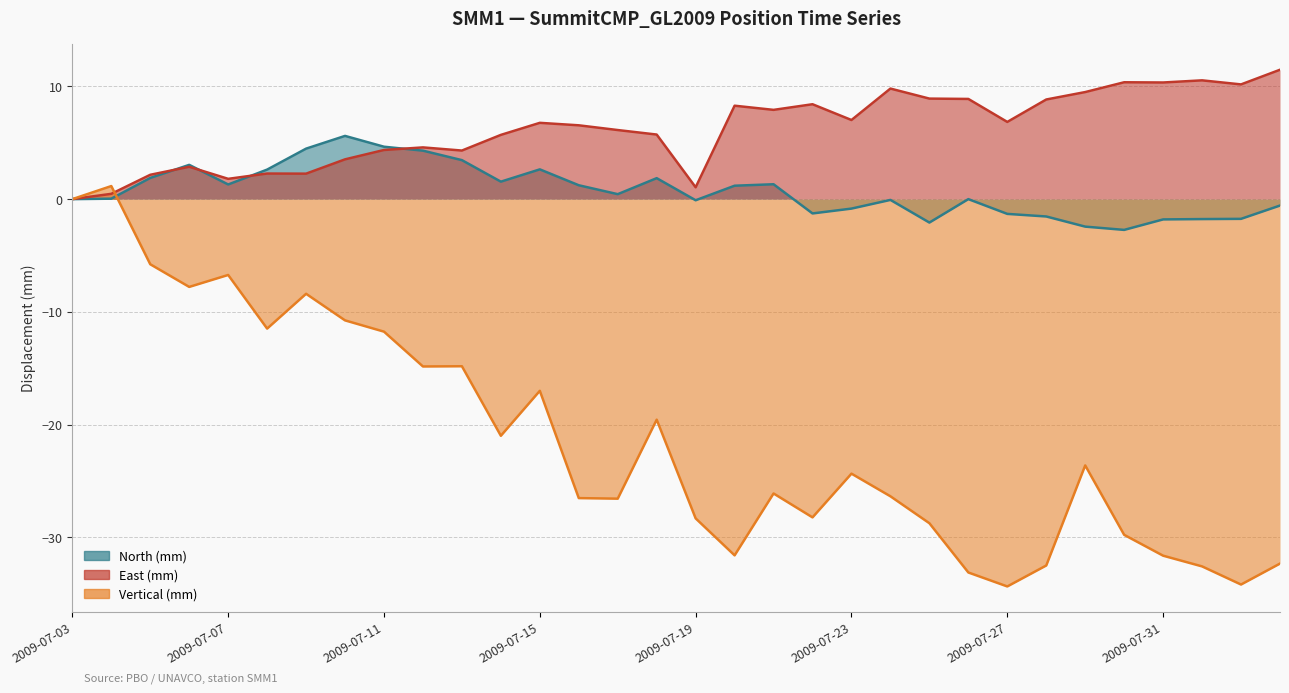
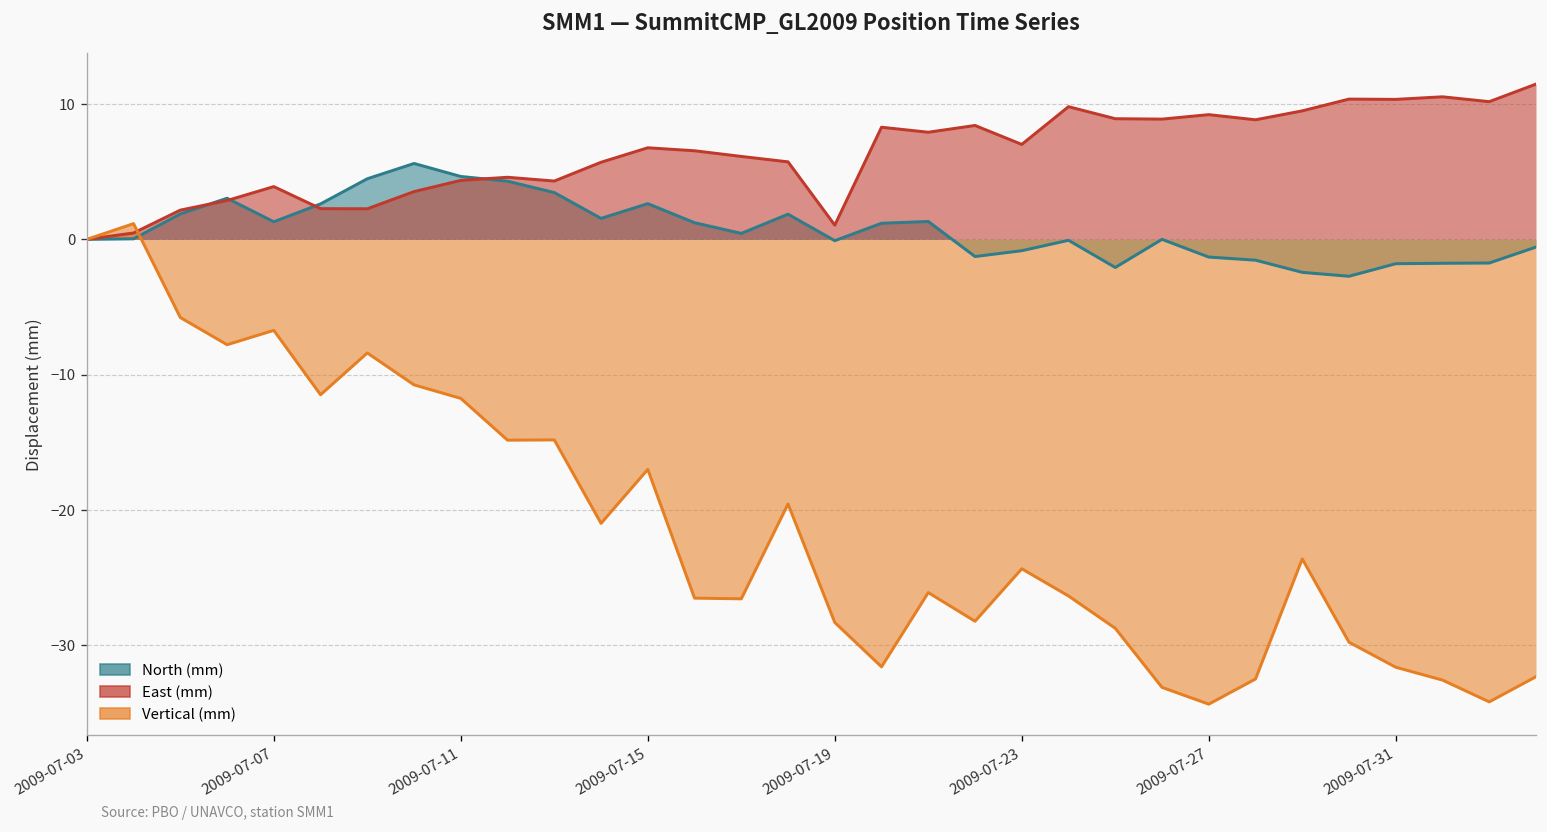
East (mm), 2009-07-07: 1.8 -> 3.9
East (mm), 2009-07-27: 6.9 -> 9.2
